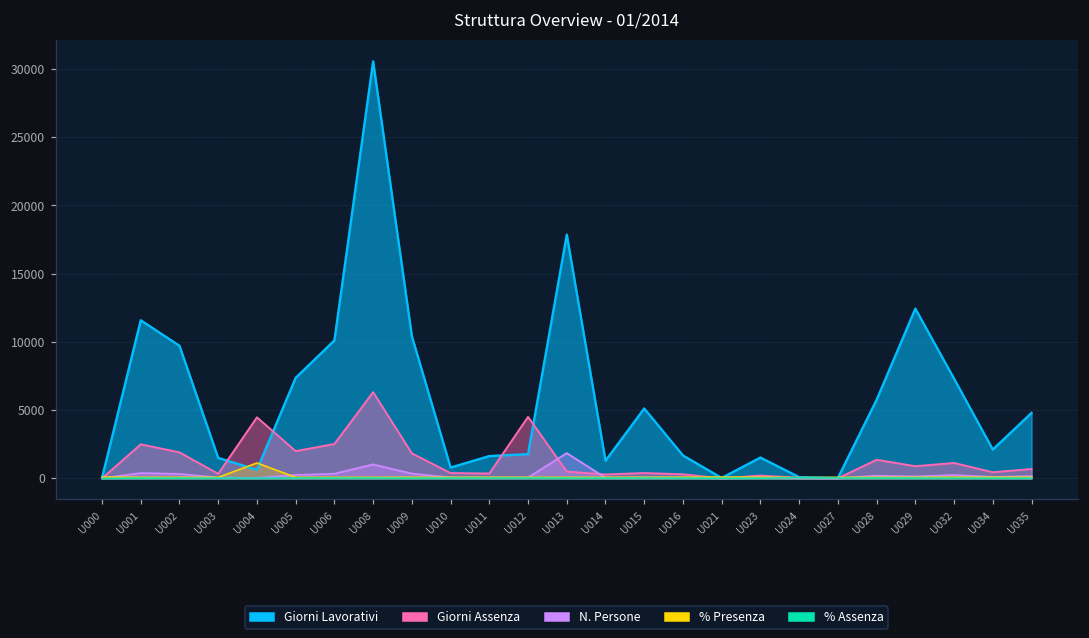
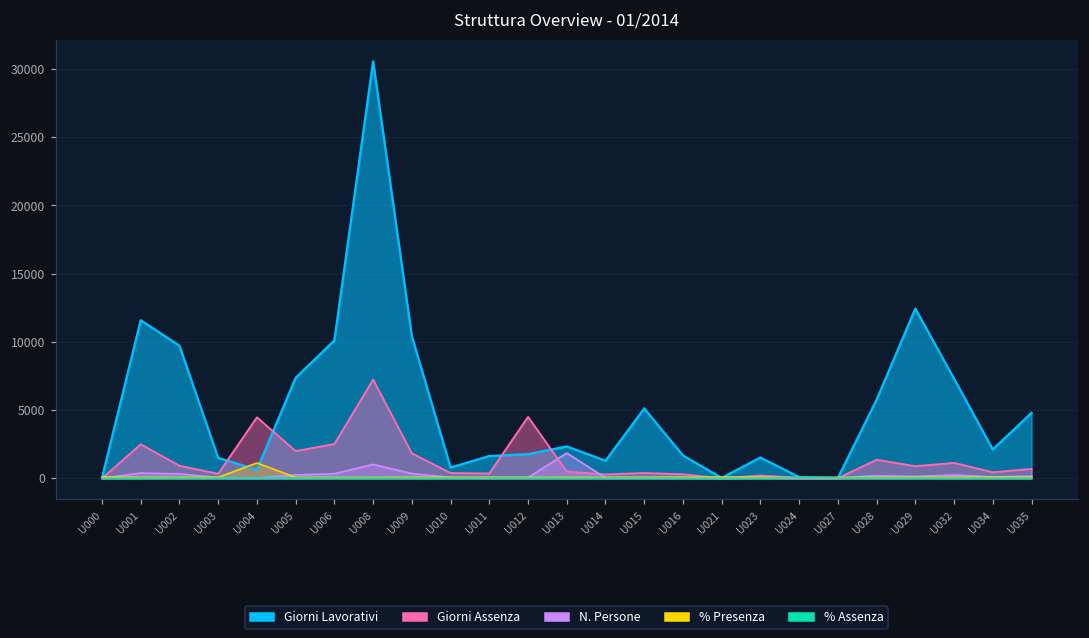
Giorni Assenza, U002: 1900 -> 900
Giorni Assenza, U008: 6300 -> 7200
Giorni Lavorativi, U013: 17900 -> 2300
